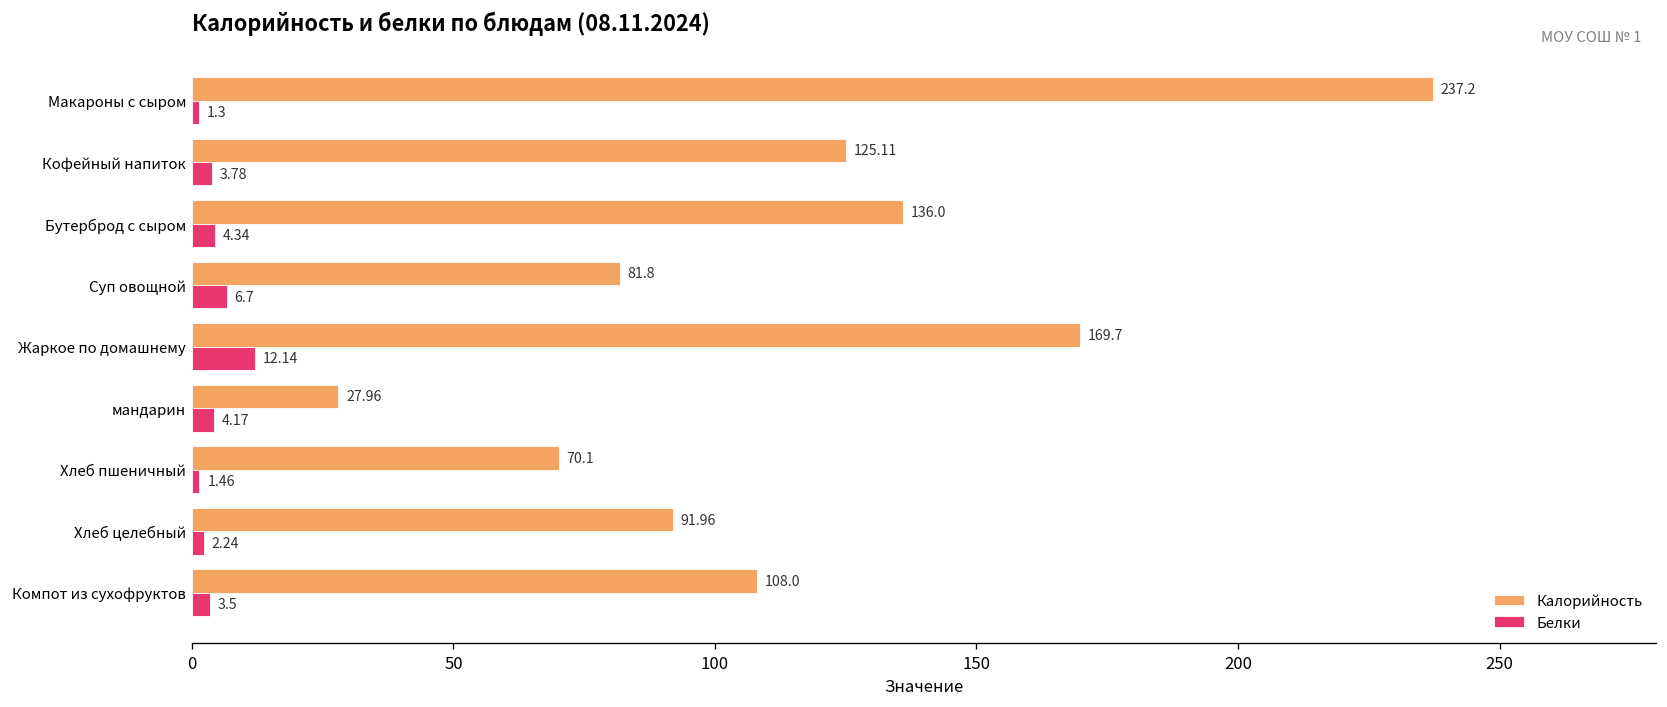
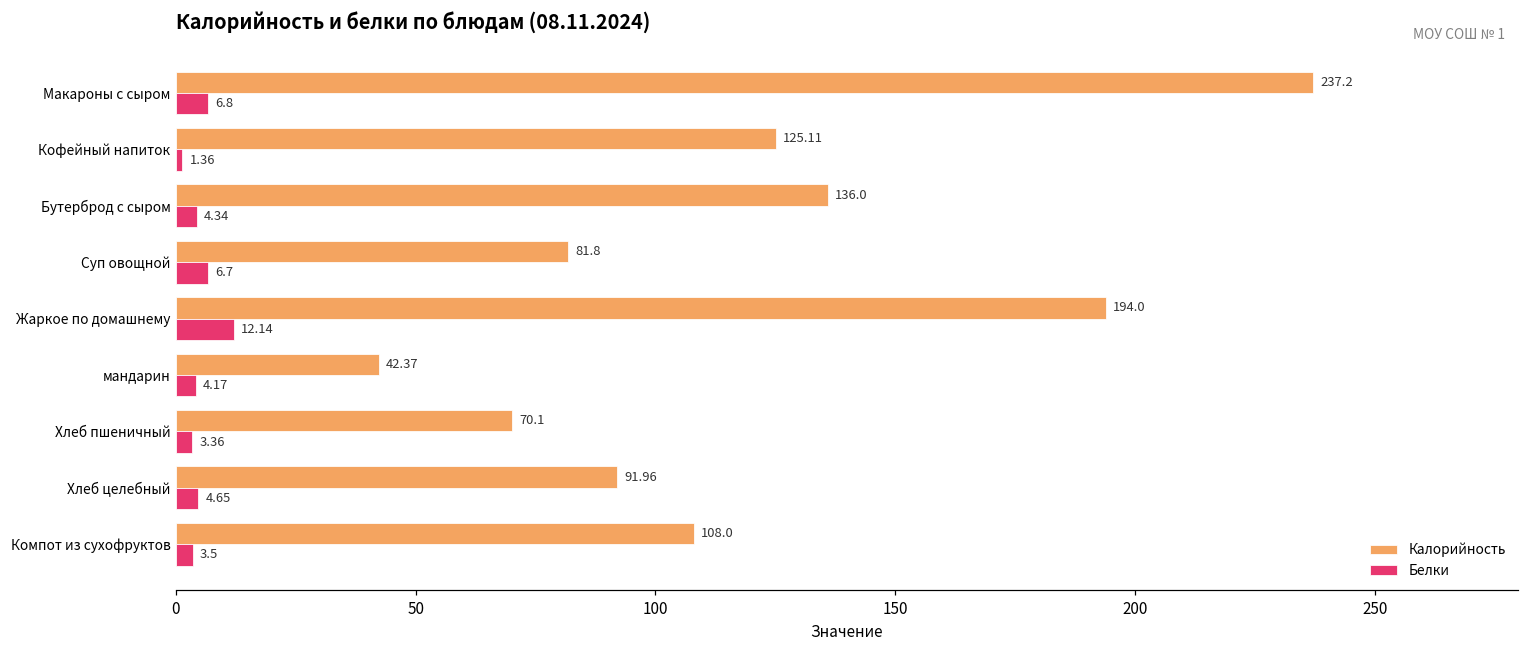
Белки, Макароны с сыром: 1.3 -> 6.8
Белки, Кофейный напиток: 3.78 -> 1.36
Калорийность, Жаркое по домашнему: 169.7 -> 194.0
Калорийность, мандарин: 27.96 -> 42.37
Белки, Хлеб пшеничный: 1.46 -> 3.36
Белки, Хлеб целебный: 2.24 -> 4.65
